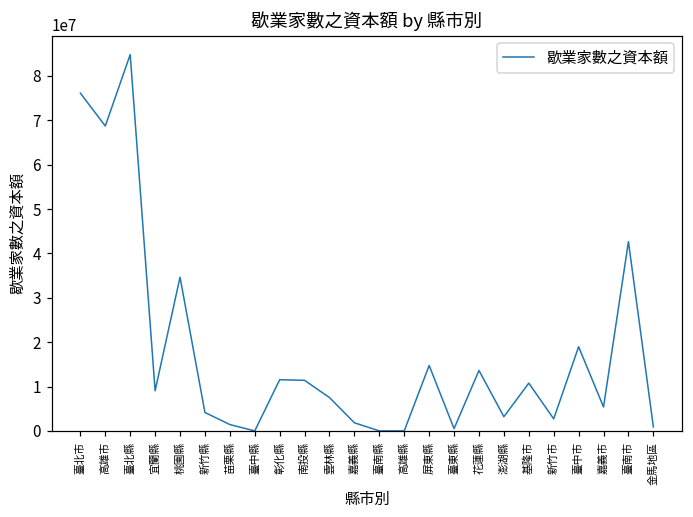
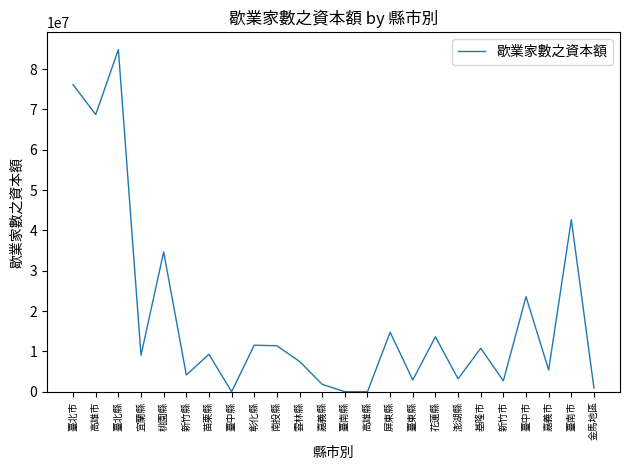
苗栗縣: 1000000 -> 9000000
臺東縣: 1000000 -> 3000000
臺中市: 19000000 -> 24000000
